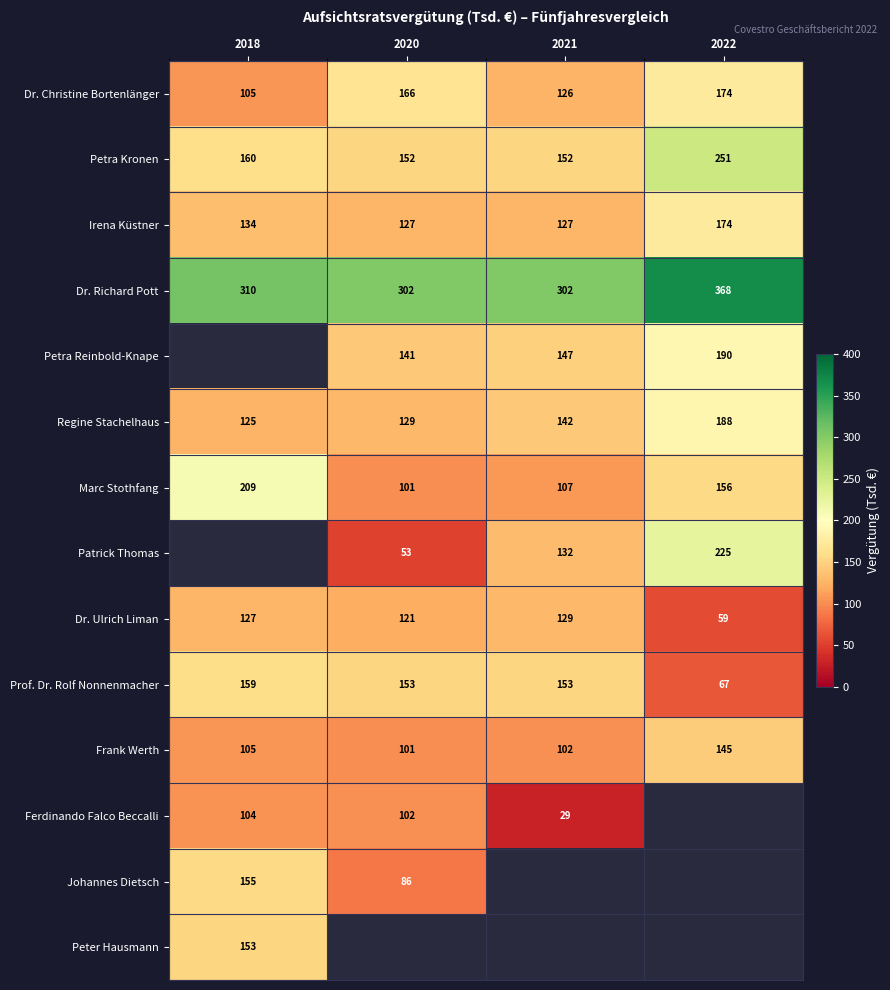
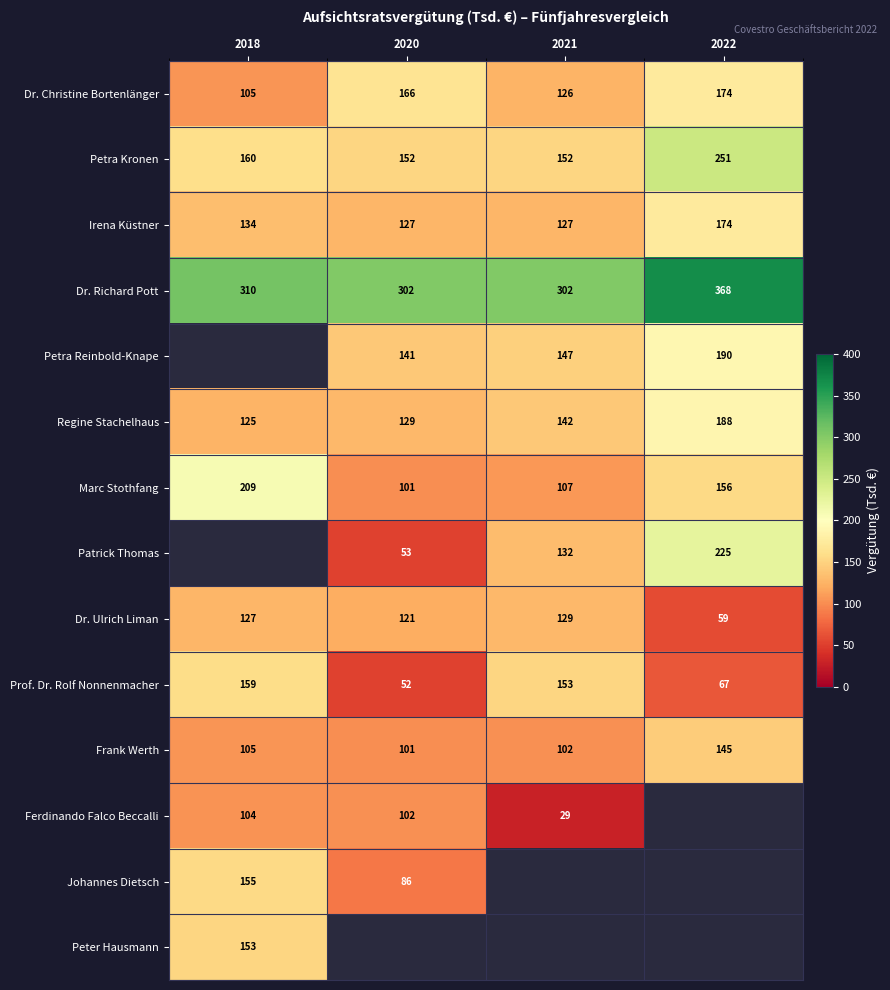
Prof. Dr. Rolf Nonnenmacher, 2020: 153 -> 52
